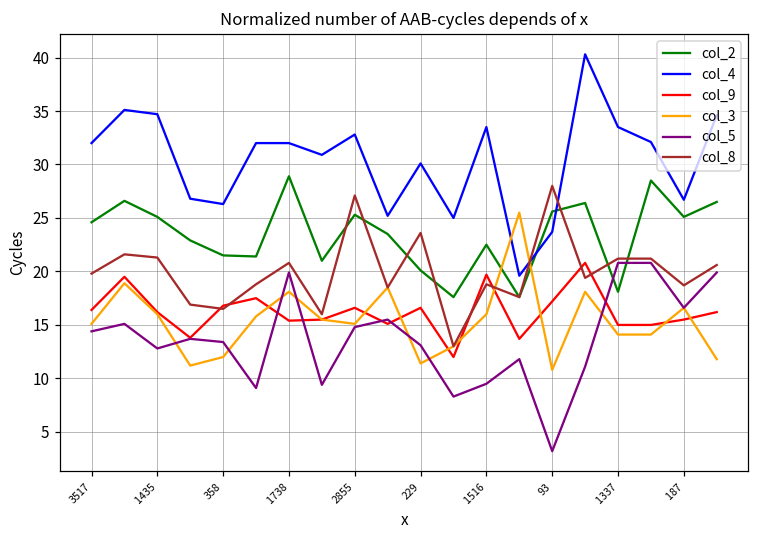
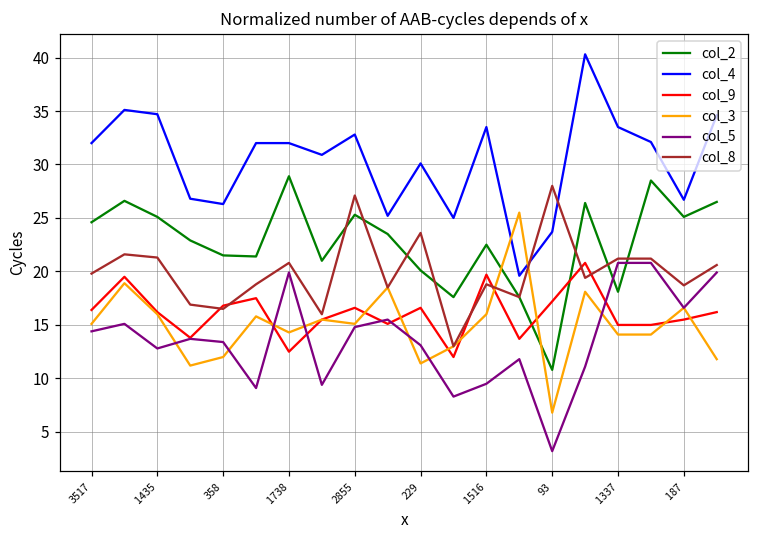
col_9, 1738: 15 -> 13
col_3, 1738: 18 -> 14
col_2, 93: 26 -> 11
col_3, 93: 11 -> 7
